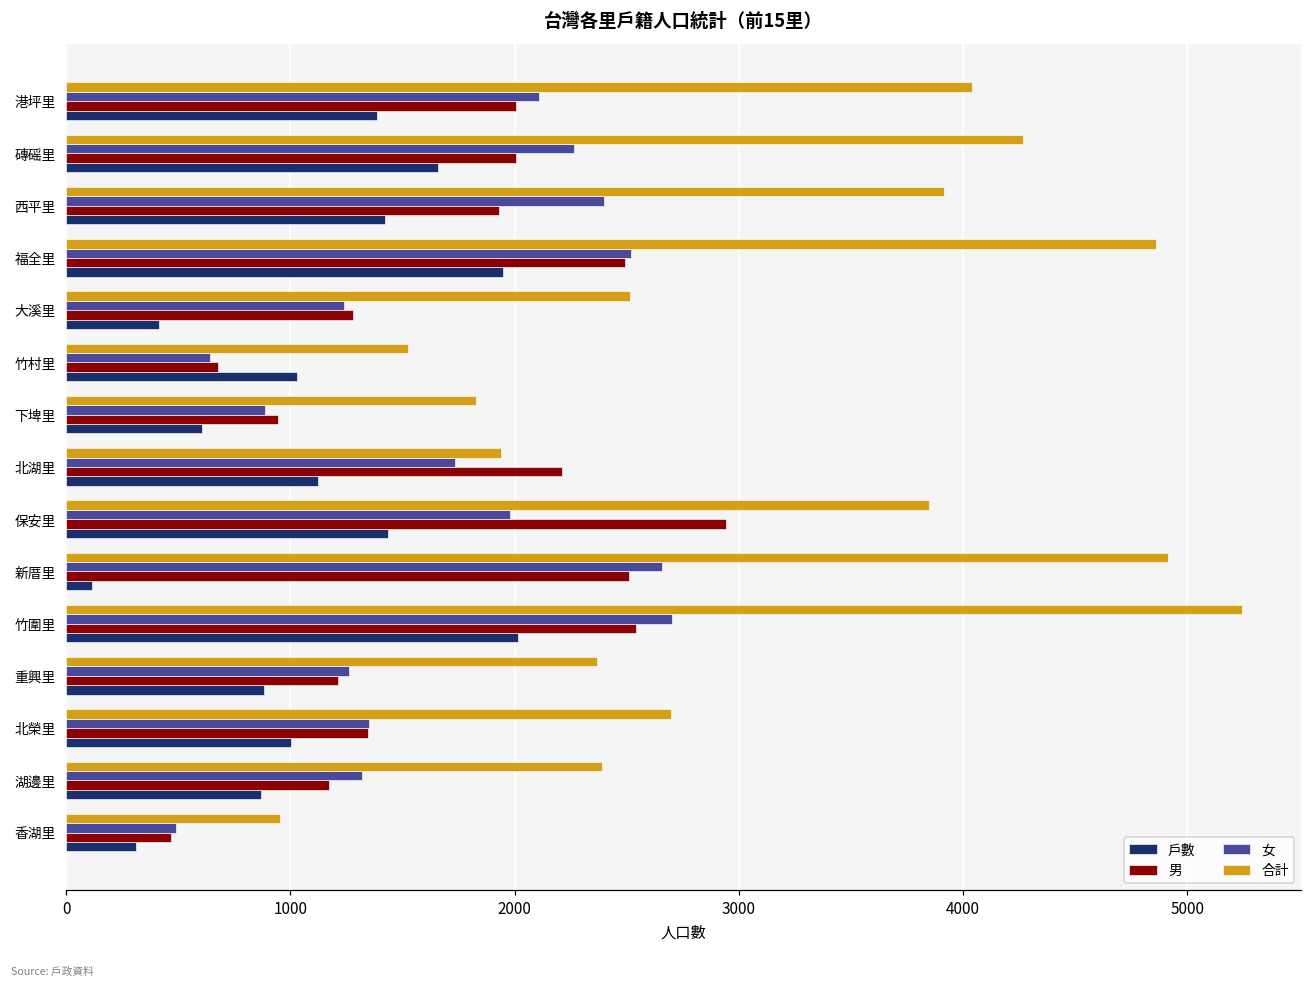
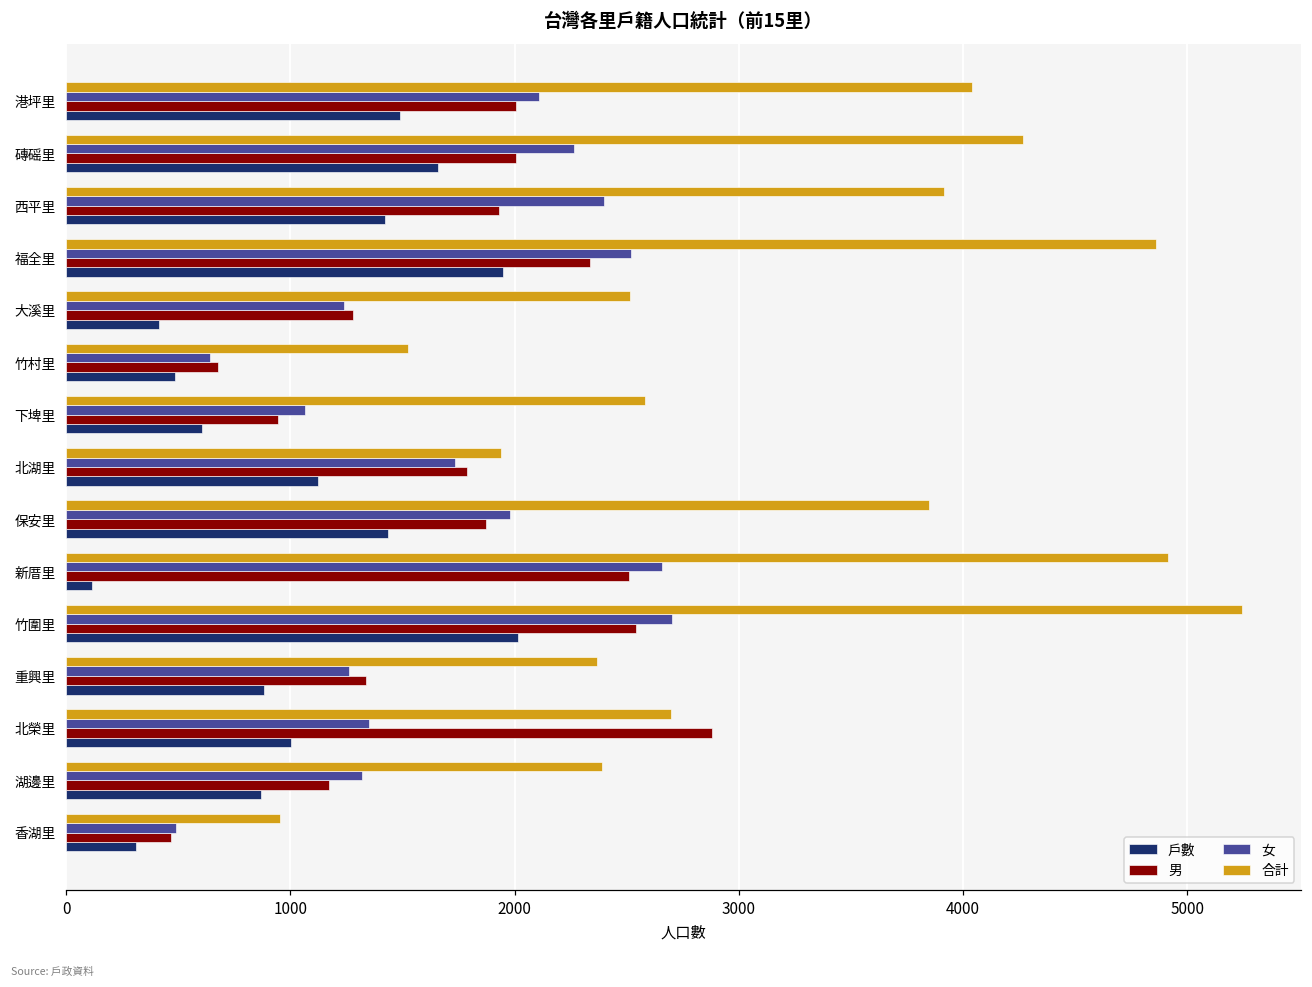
戶數, 港坪里: 1380 -> 1490
男, 福全里: 2490 -> 2340
戶數, 竹村里: 1030 -> 480
合計, 下埤里: 1830 -> 2580
女, 下埤里: 890 -> 1060
男, 北湖里: 2210 -> 1790
男, 保安里: 2940 -> 1870
男, 重興里: 1210 -> 1340
男, 北榮里: 1350 -> 2880
